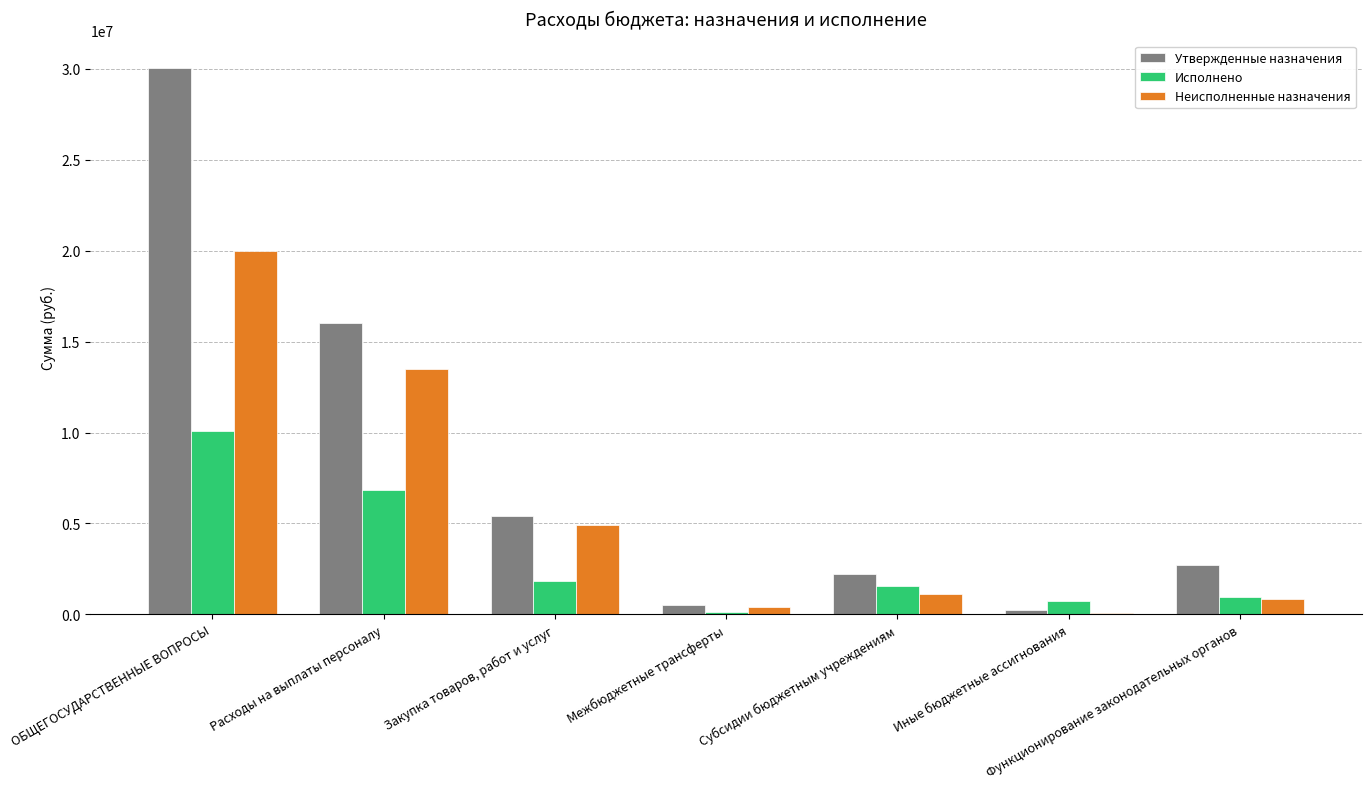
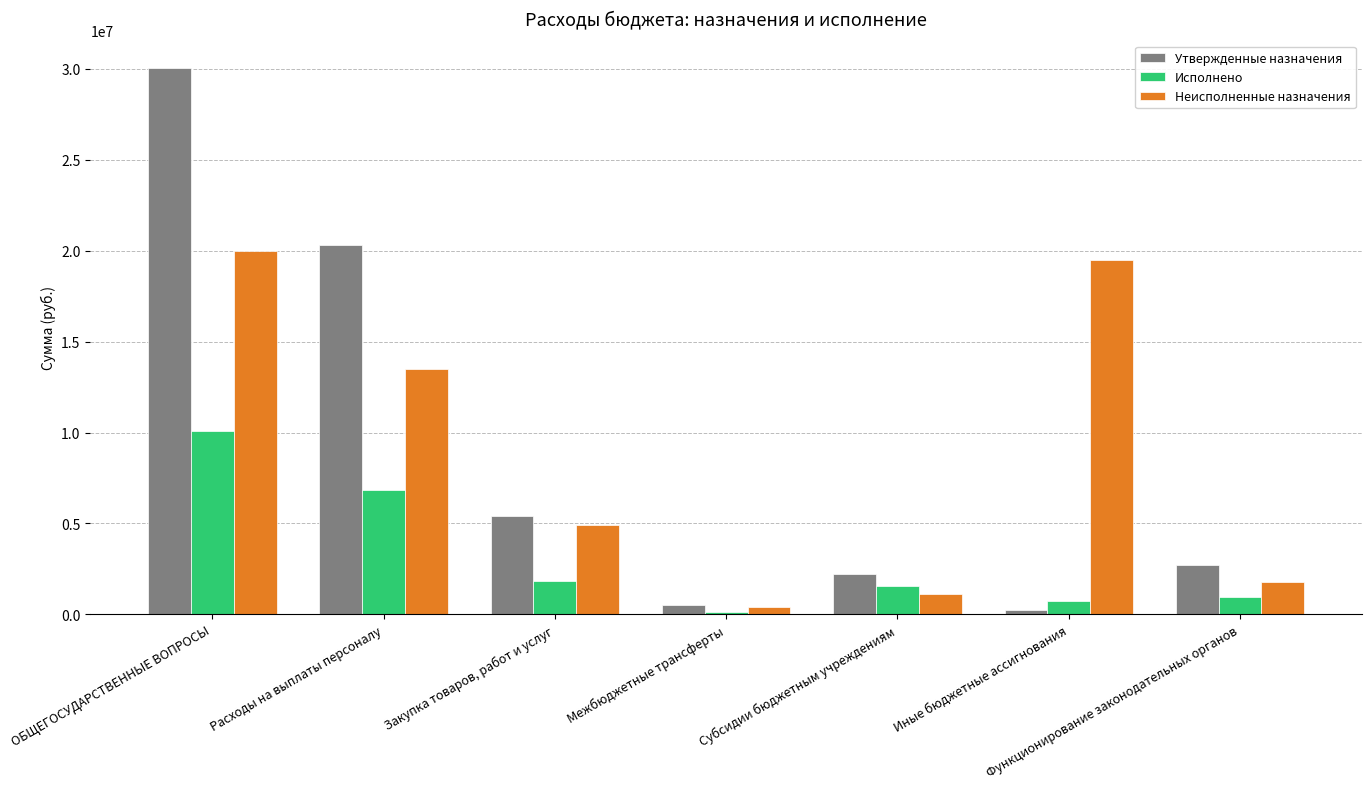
Утвержденные назначения, Расходы на выплаты персоналу: 16000000 -> 20300000
Неисполненные назначения, Иные бюджетные ассигнования: 100000 -> 19500000
Неисполненные назначения, Функционирование законодательных органов: 800000 -> 1800000
